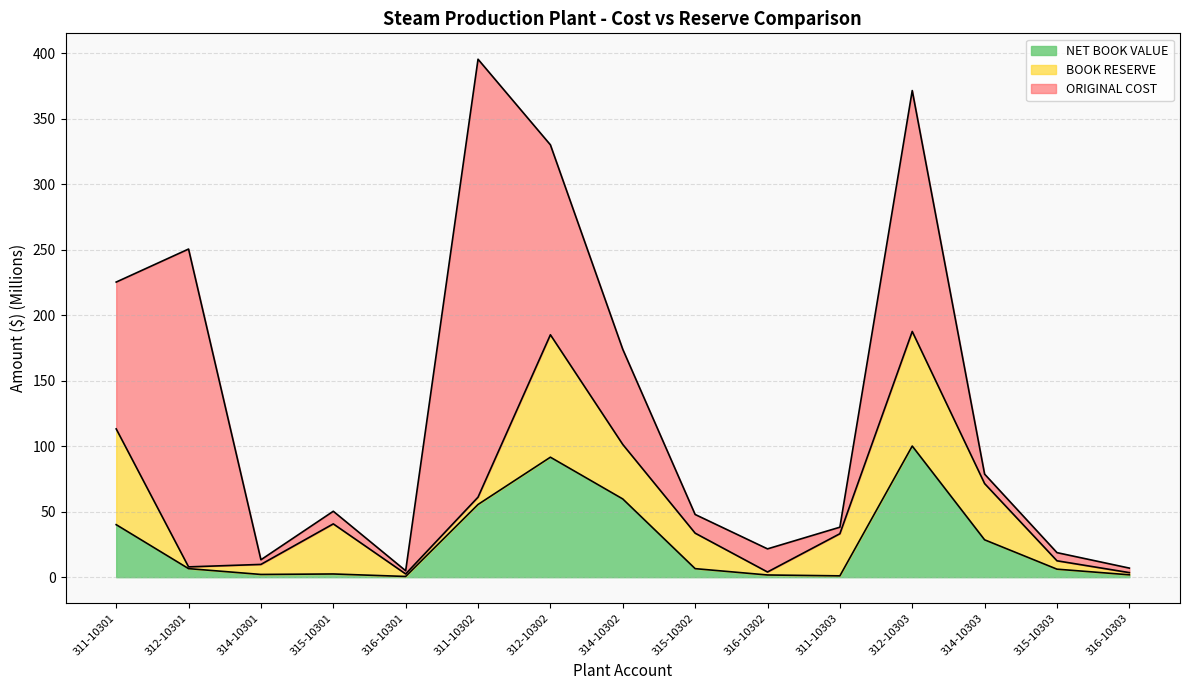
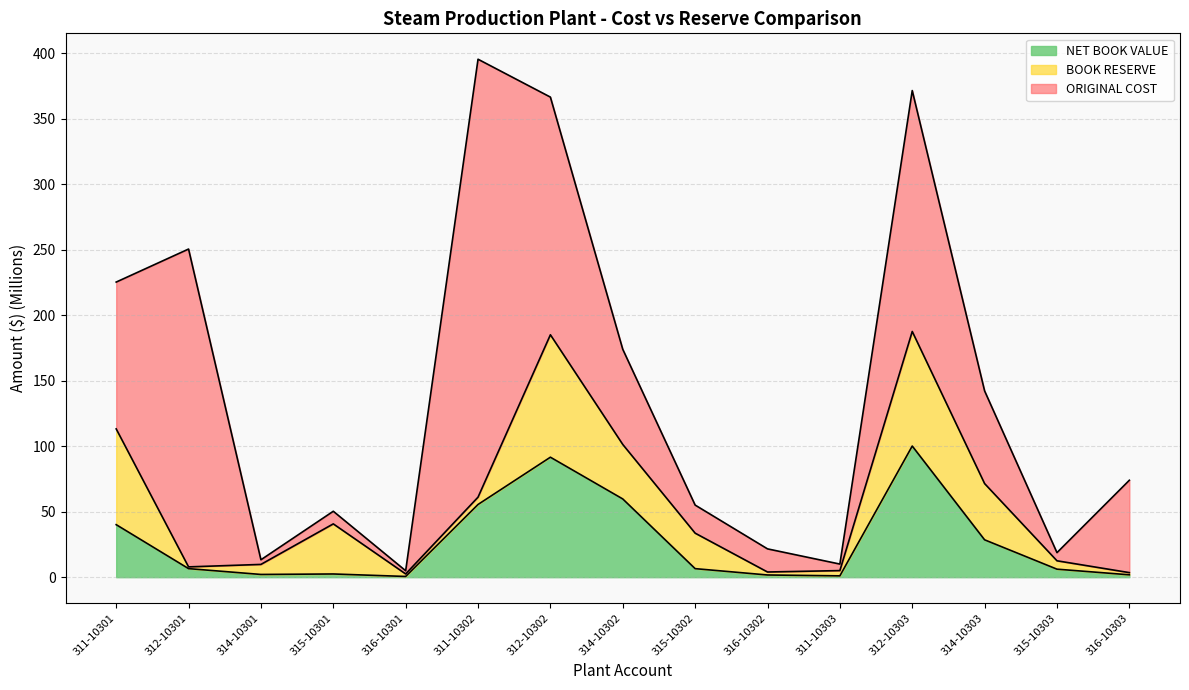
ORIGINAL COST, 312-10302: 145 -> 181
ORIGINAL COST, 315-10302: 14 -> 21
BOOK RESERVE, 311-10303: 32 -> 4
ORIGINAL COST, 314-10303: 7 -> 71
ORIGINAL COST, 316-10303: 3 -> 71
